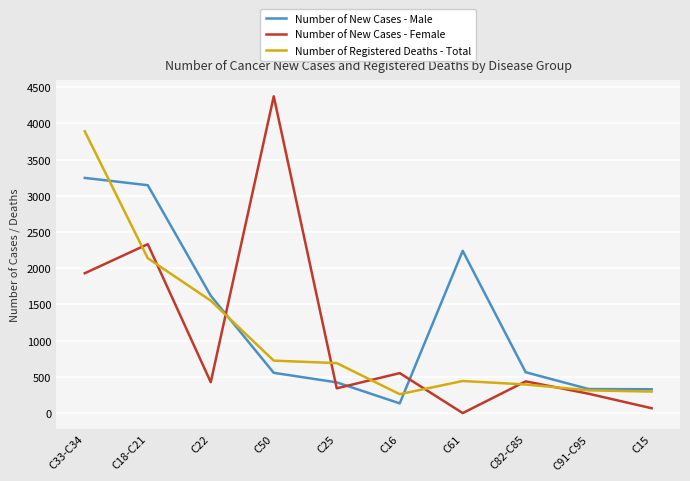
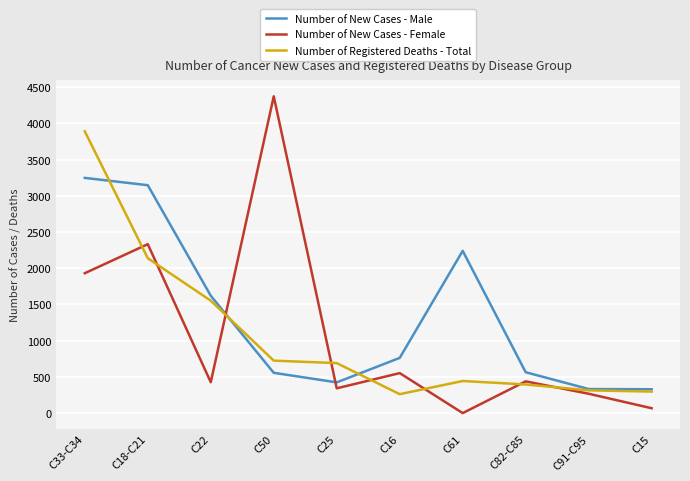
Number of New Cases - Male, C16: 100 -> 800
